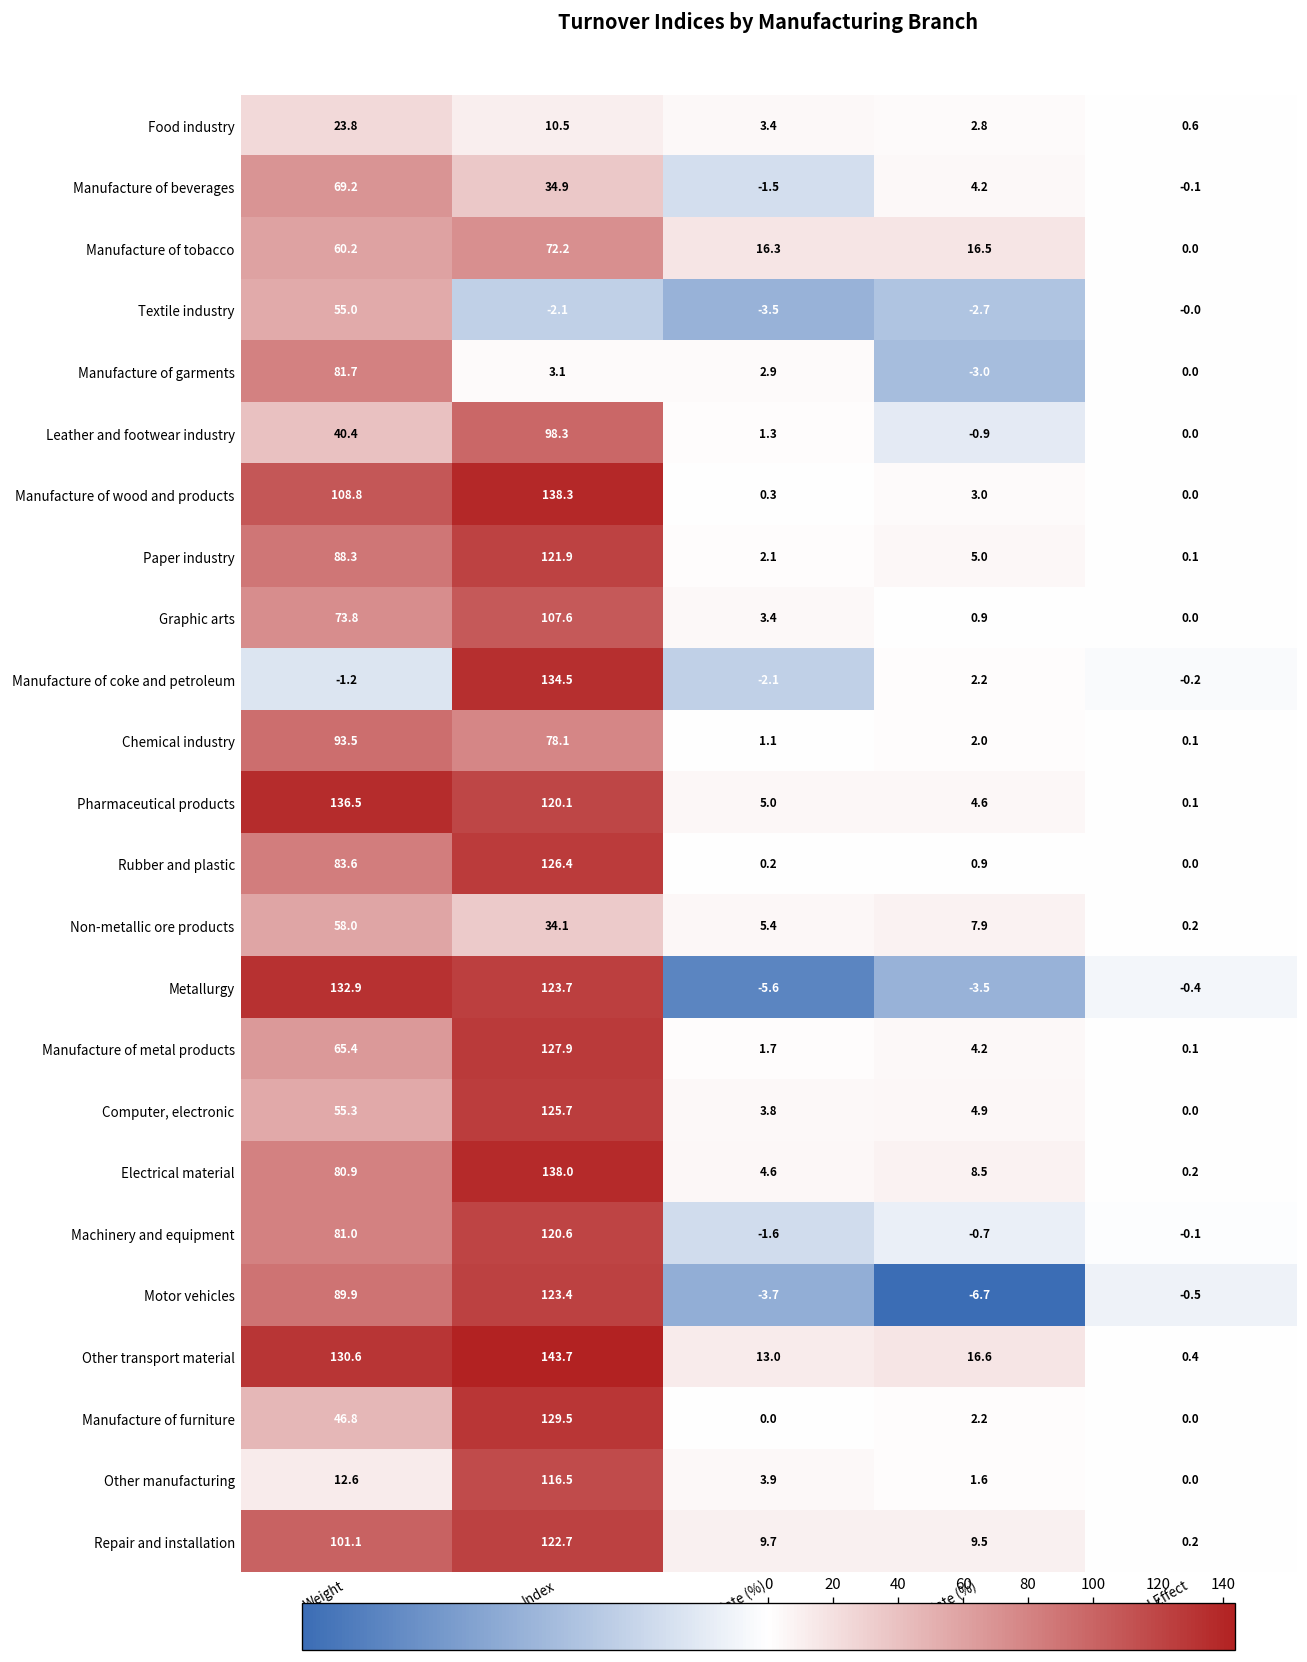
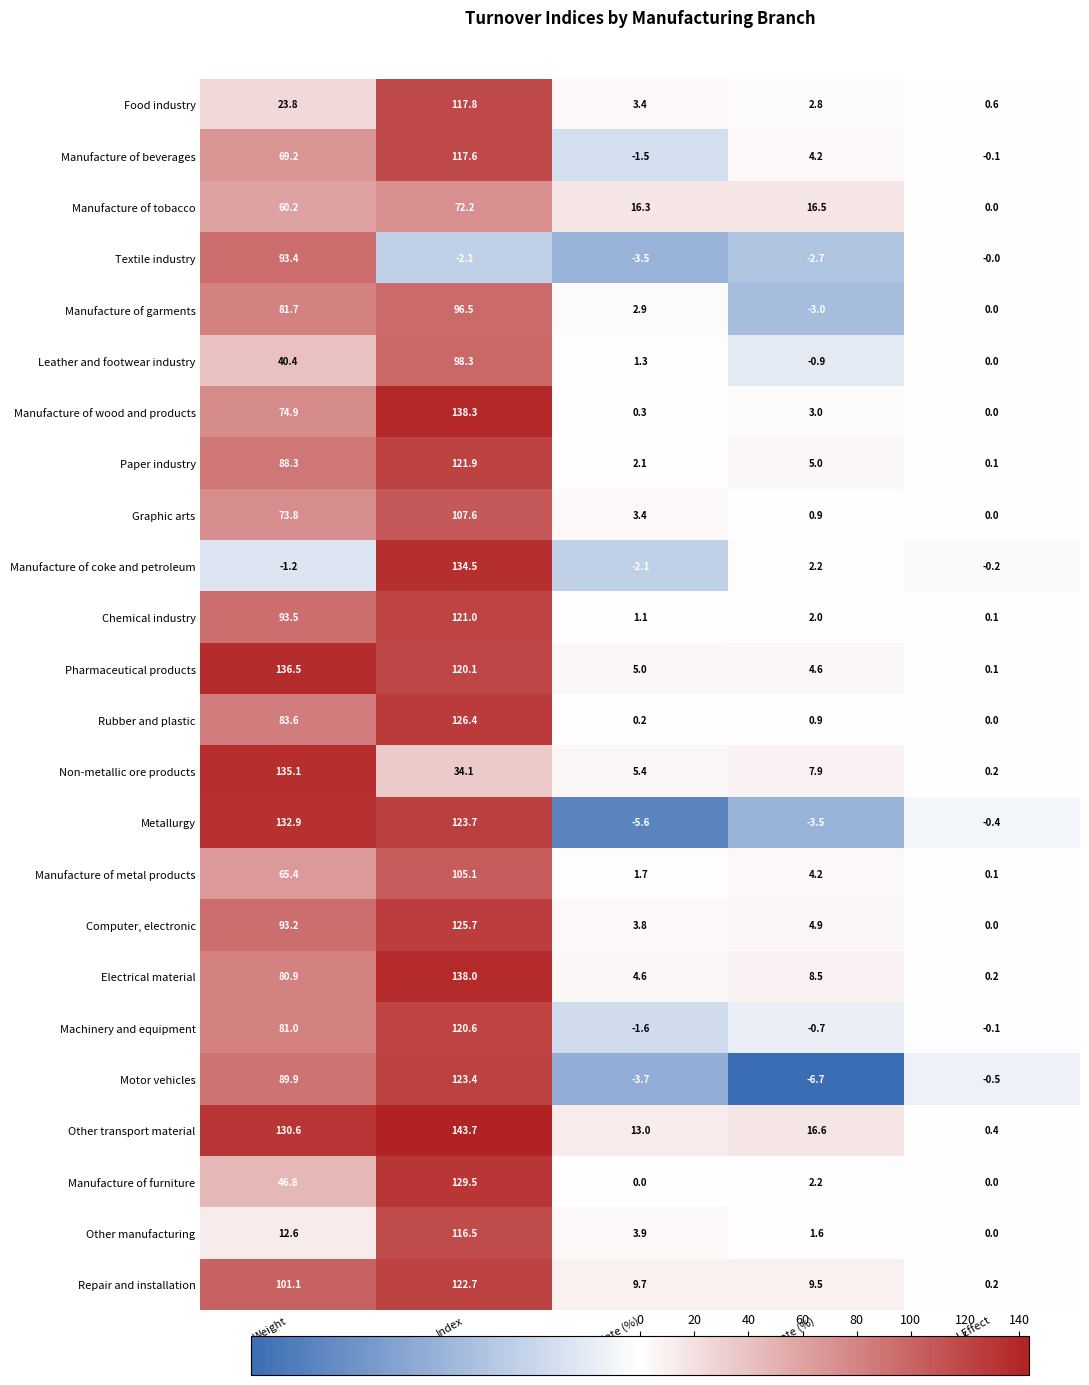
Food industry, Index: 10.5 -> 117.8
Manufacture of beverages, Index: 34.9 -> 117.6
Textile industry, Weight: 55.0 -> 93.4
Manufacture of garments, Index: 3.1 -> 96.5
Manufacture of wood and products, Weight: 108.8 -> 74.9
Chemical industry, Index: 78.1 -> 121.0
Non-metallic ore products, Weight: 58.0 -> 135.1
Manufacture of metal products, Index: 127.9 -> 105.1
Computer, electronic, Weight: 55.3 -> 93.2
